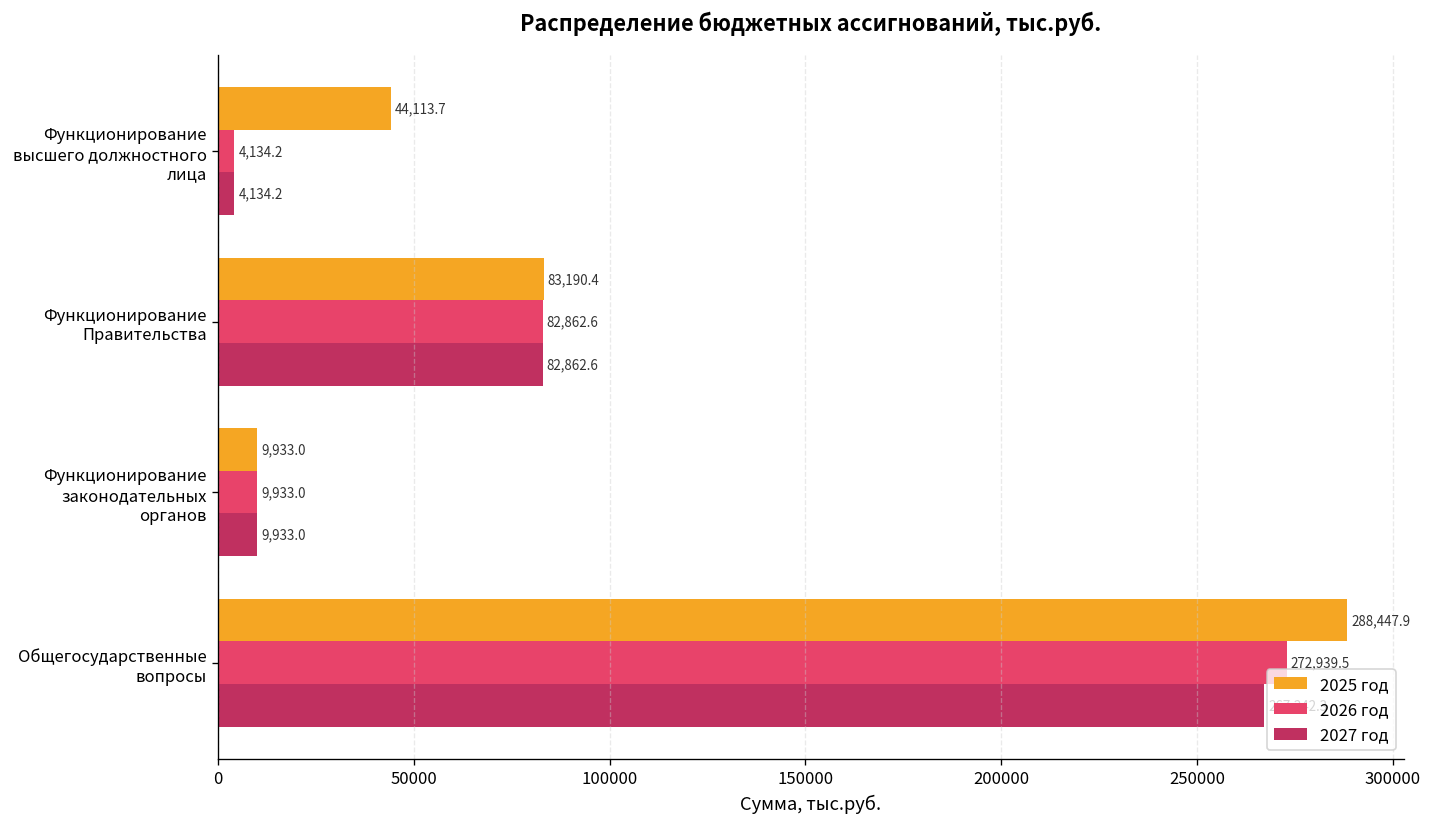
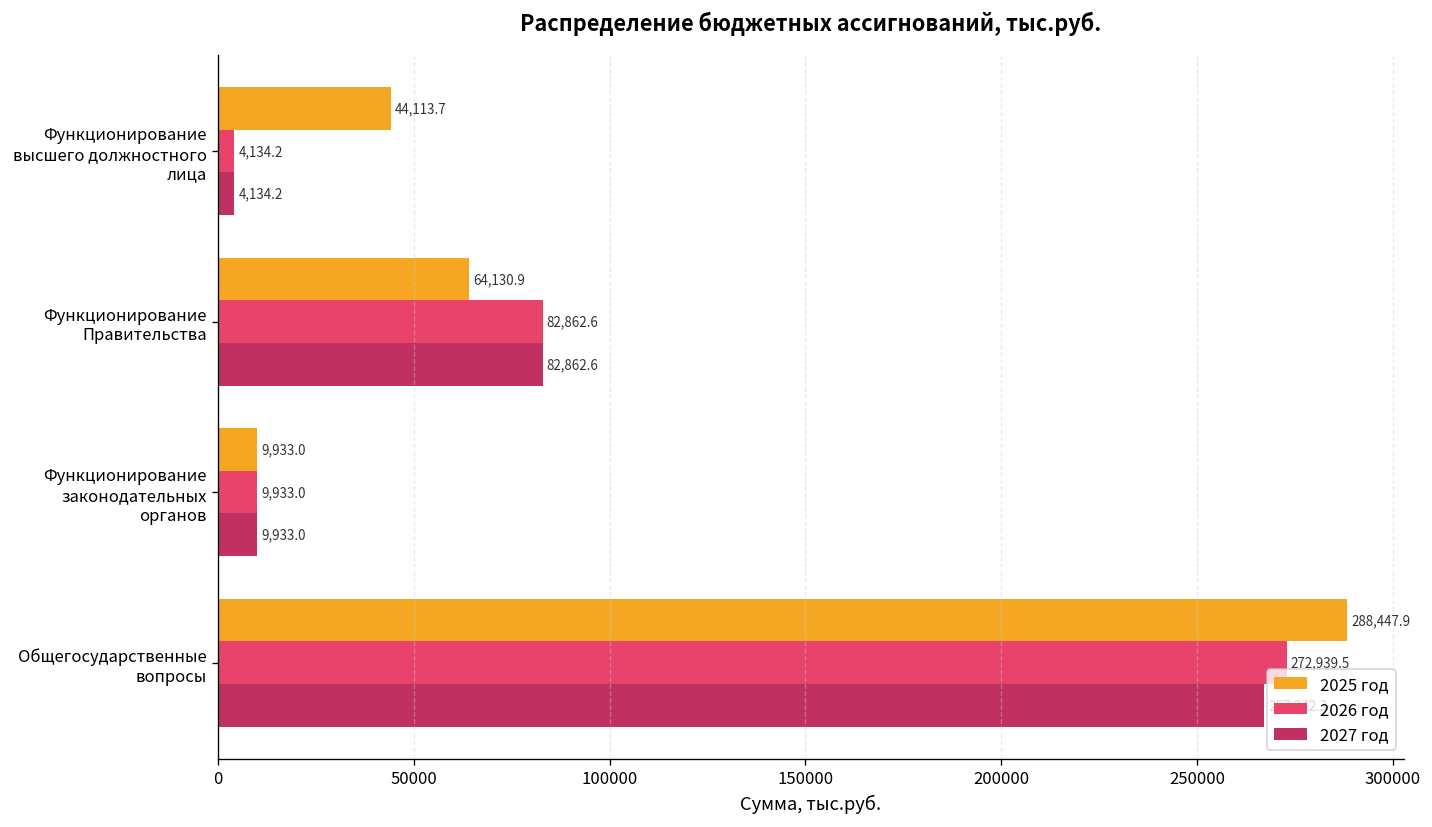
2025 год, Функционирование Правительства: 83,190.4 -> 64,130.9
